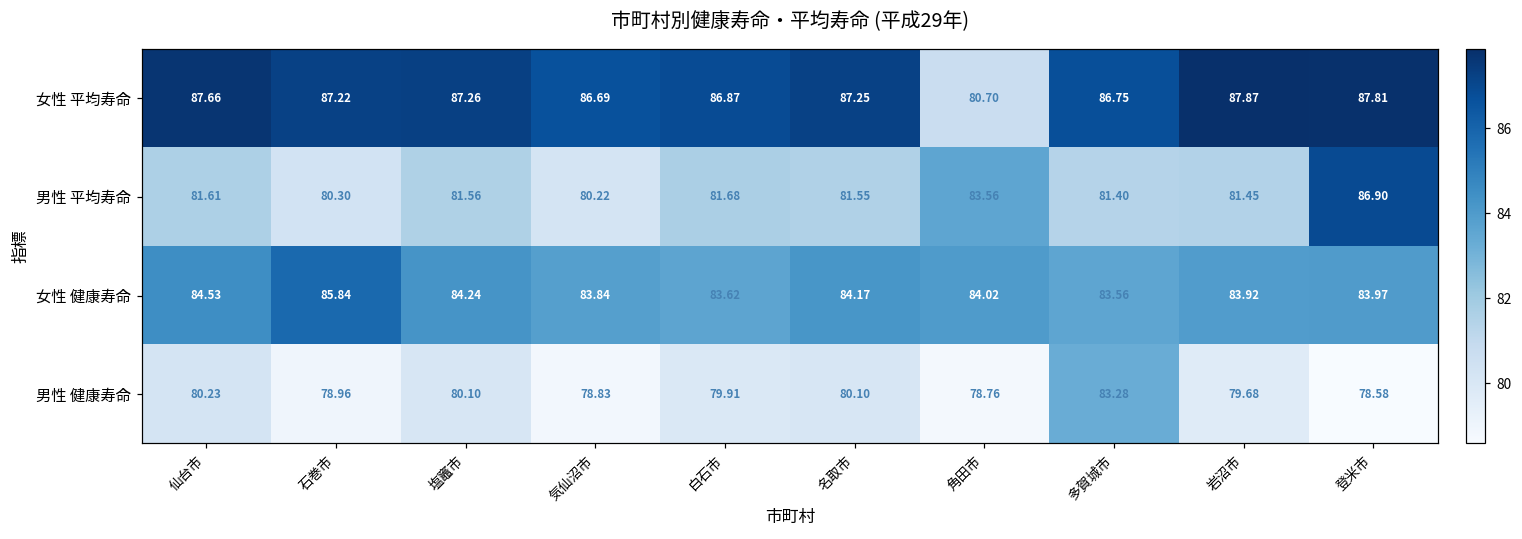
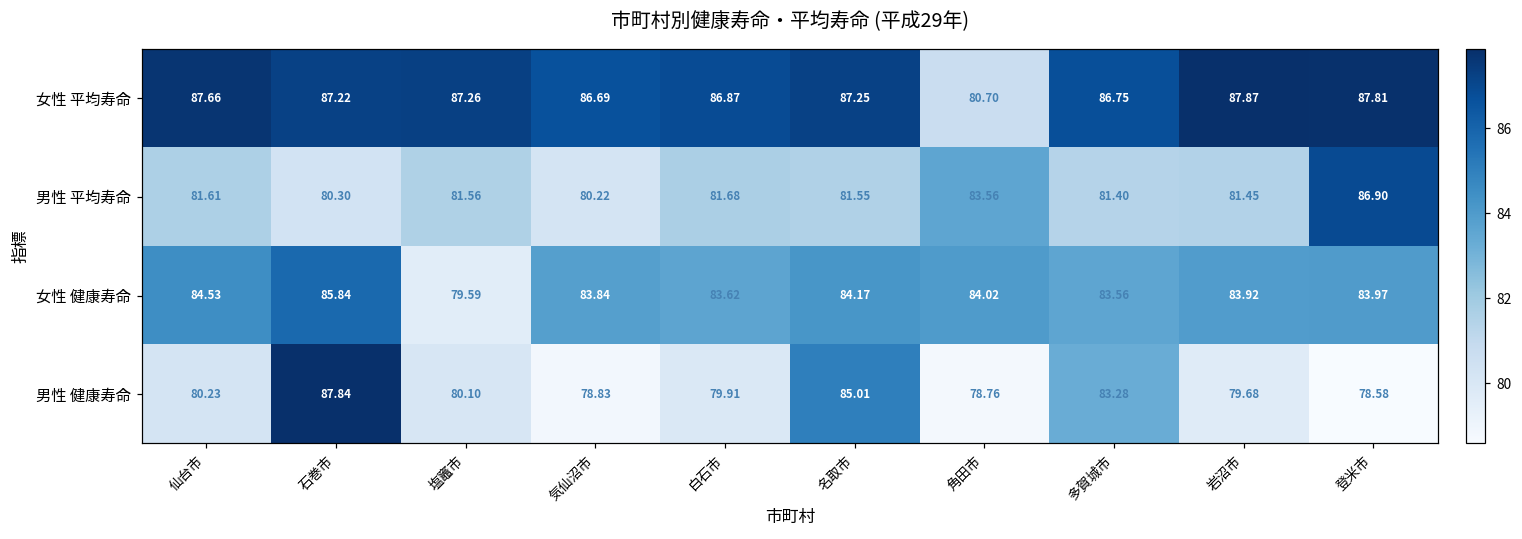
女性 健康寿命, 塩竈市: 84.24 -> 79.59
男性 健康寿命, 石巻市: 78.96 -> 87.84
男性 健康寿命, 名取市: 80.10 -> 85.01
